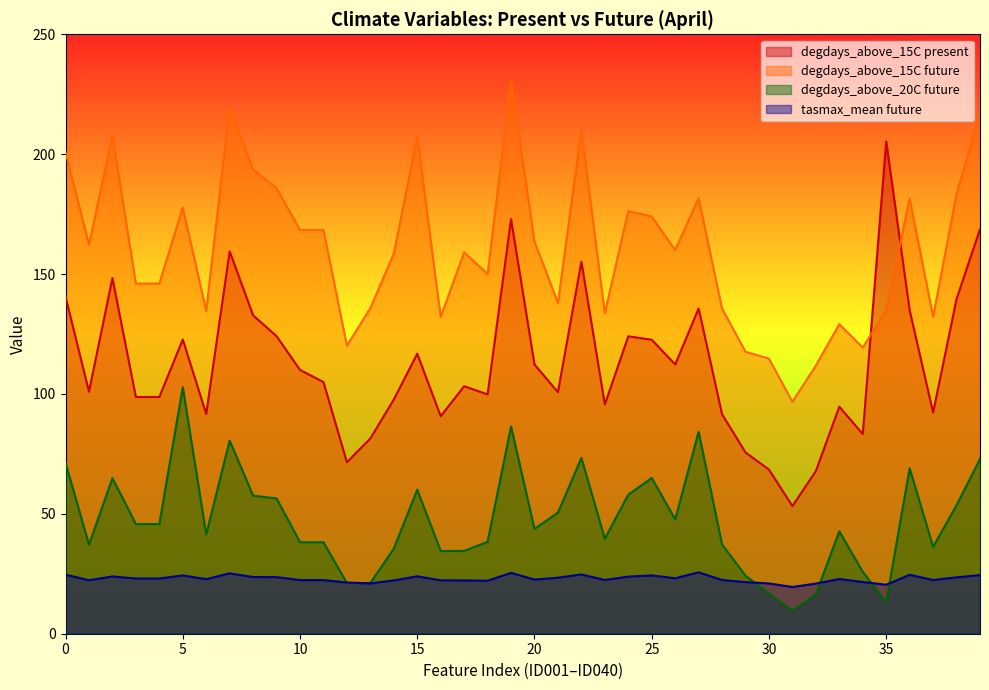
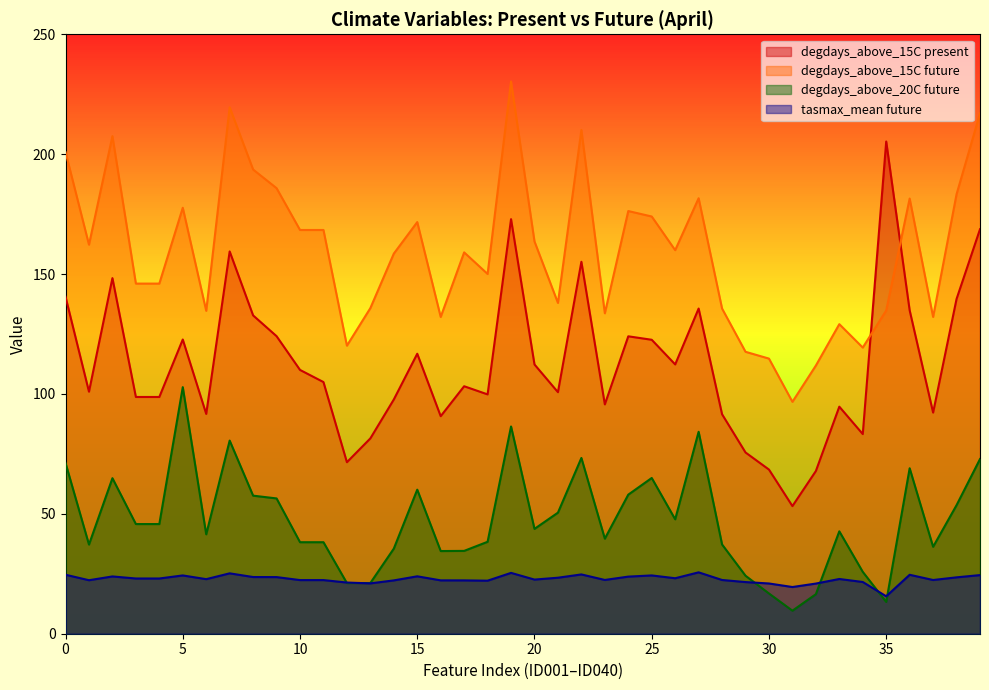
degdays_above_15C future, 15: 207 -> 172
tasmax_mean future, 35: 20 -> 16
